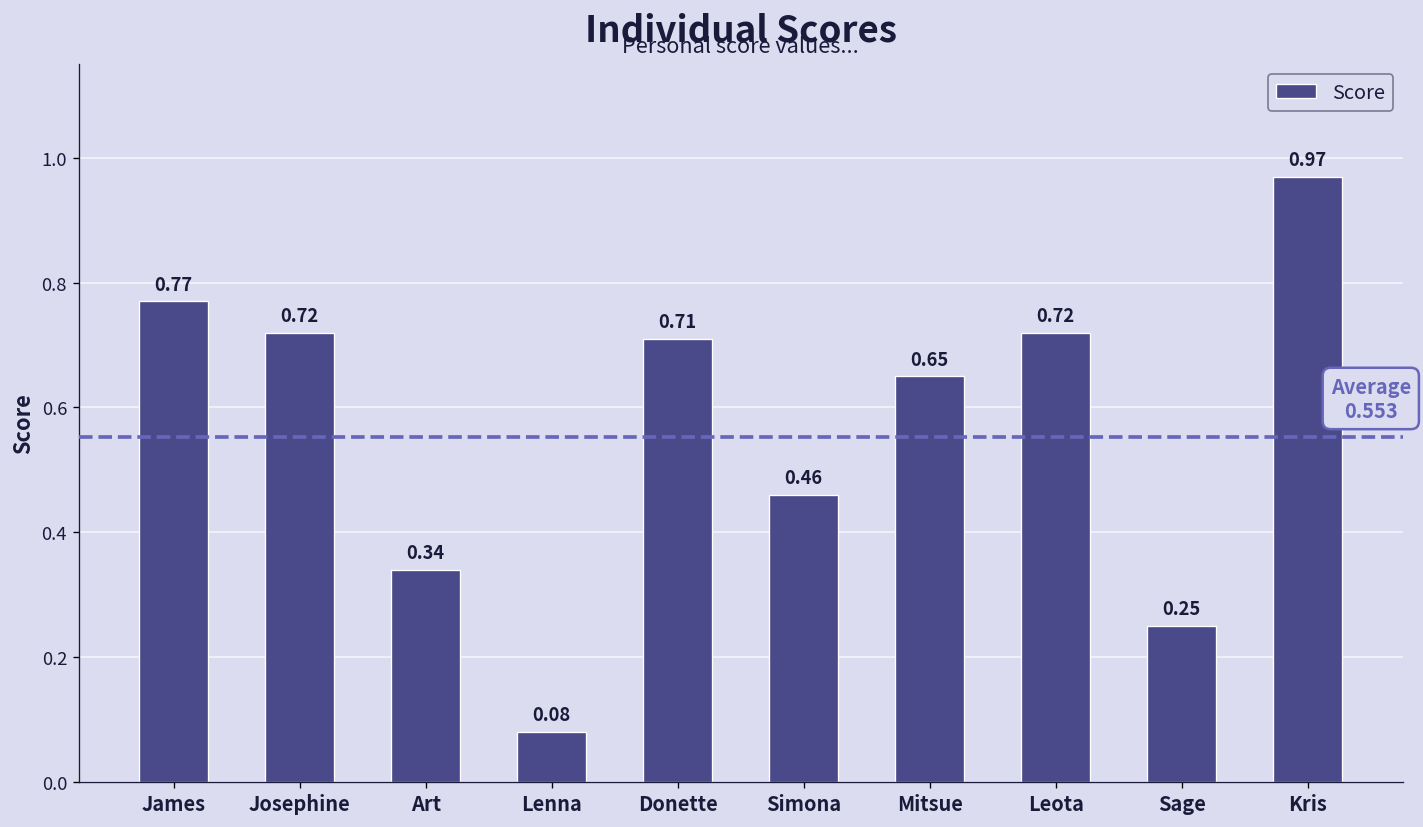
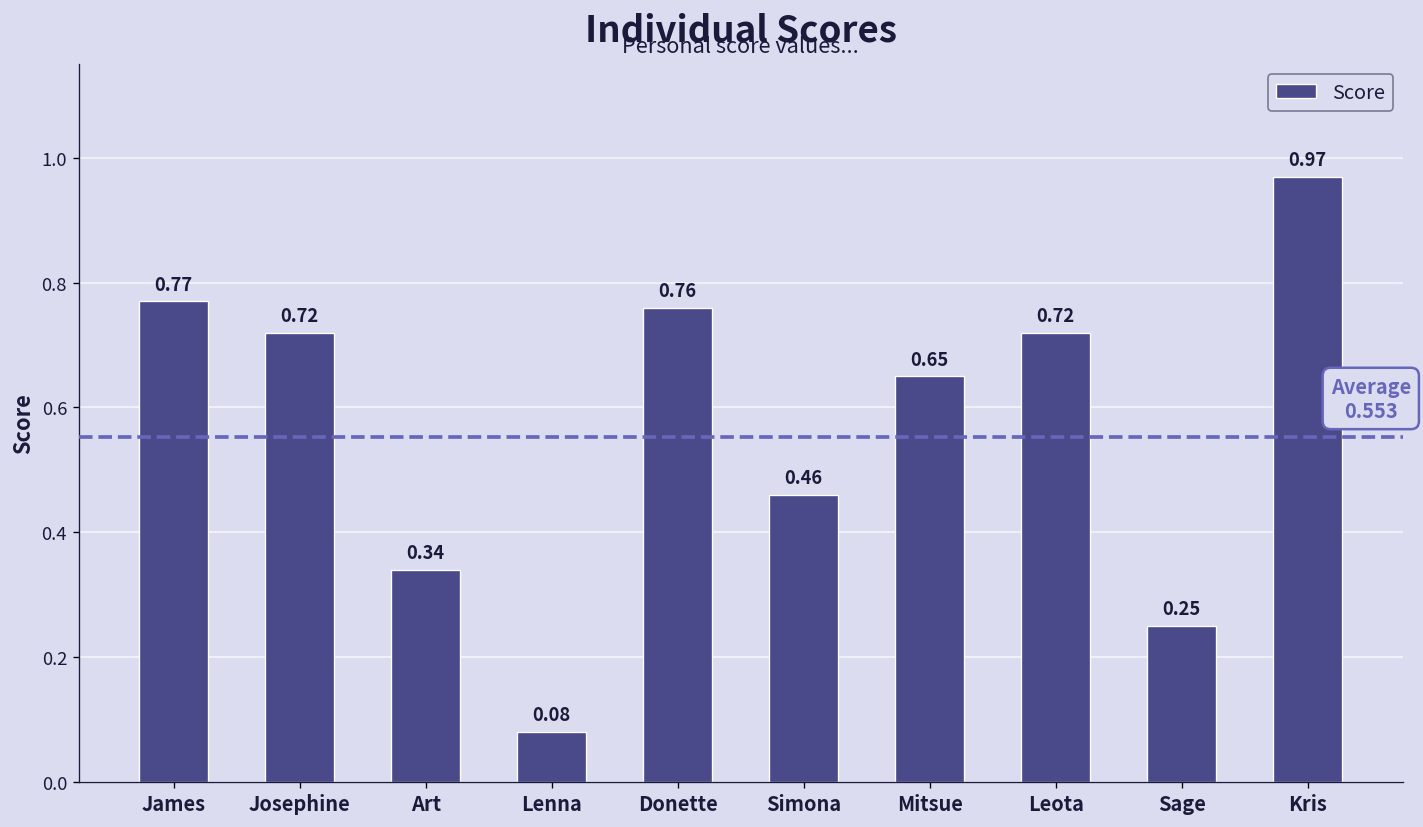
Donette: 0.71 -> 0.76
